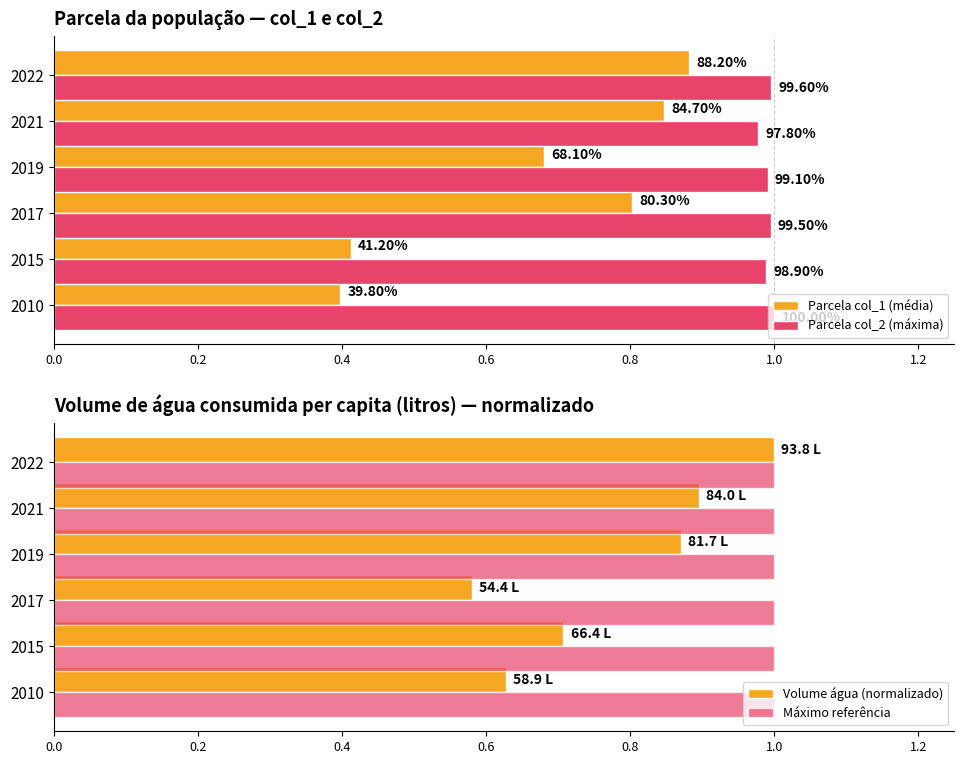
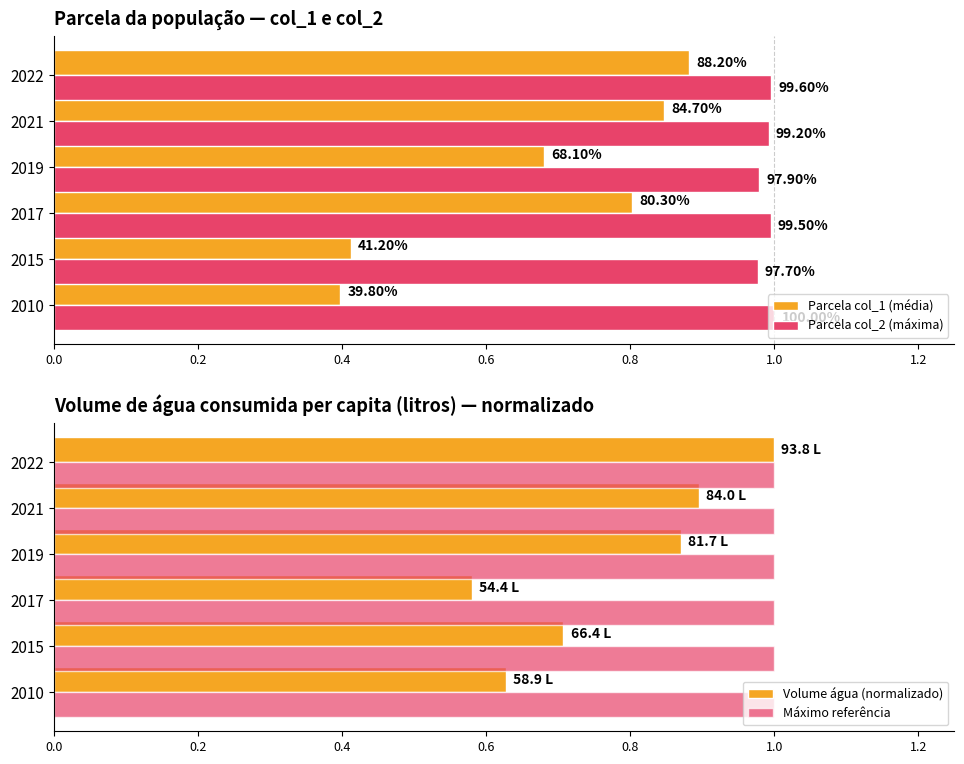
Parcela da população — col_1 e col_2, Parcela col_2 (máxima), 2021: 97.80% -> 99.20%
Parcela da população — col_1 e col_2, Parcela col_2 (máxima), 2019: 99.10% -> 97.90%
Parcela da população — col_1 e col_2, Parcela col_2 (máxima), 2015: 98.90% -> 97.70%
